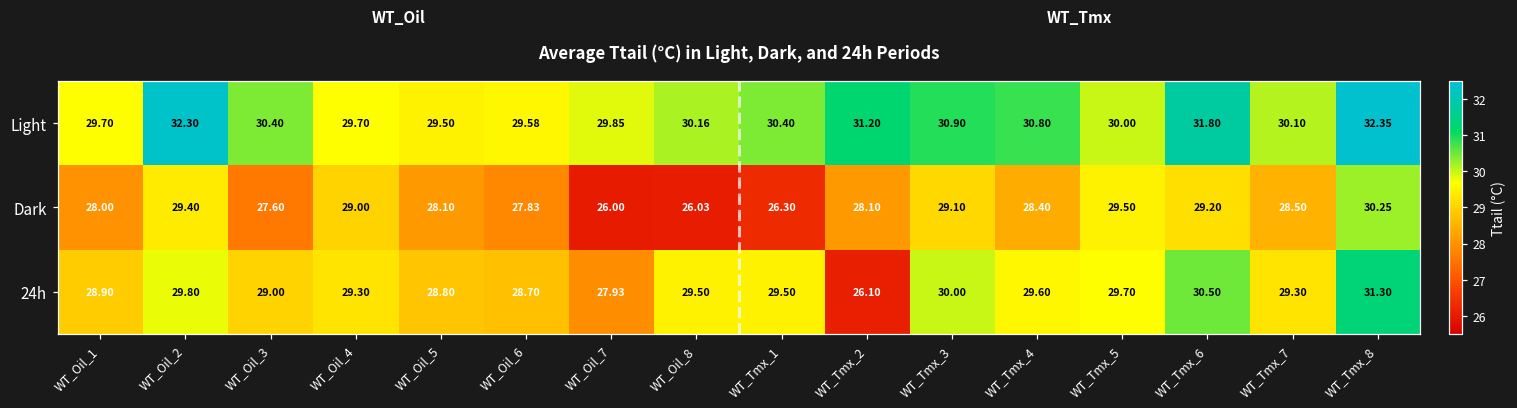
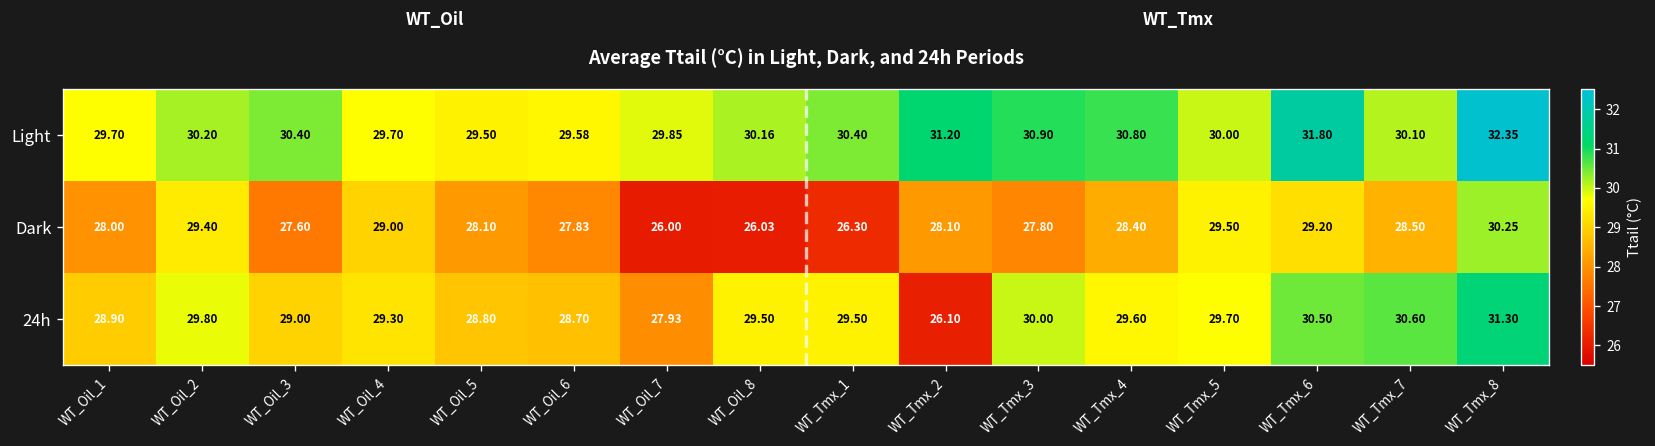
Light, WT_Oil_2: 32.30 -> 30.20
Dark, WT_Tmx_3: 29.10 -> 27.80
24h, WT_Tmx_7: 29.30 -> 30.60
